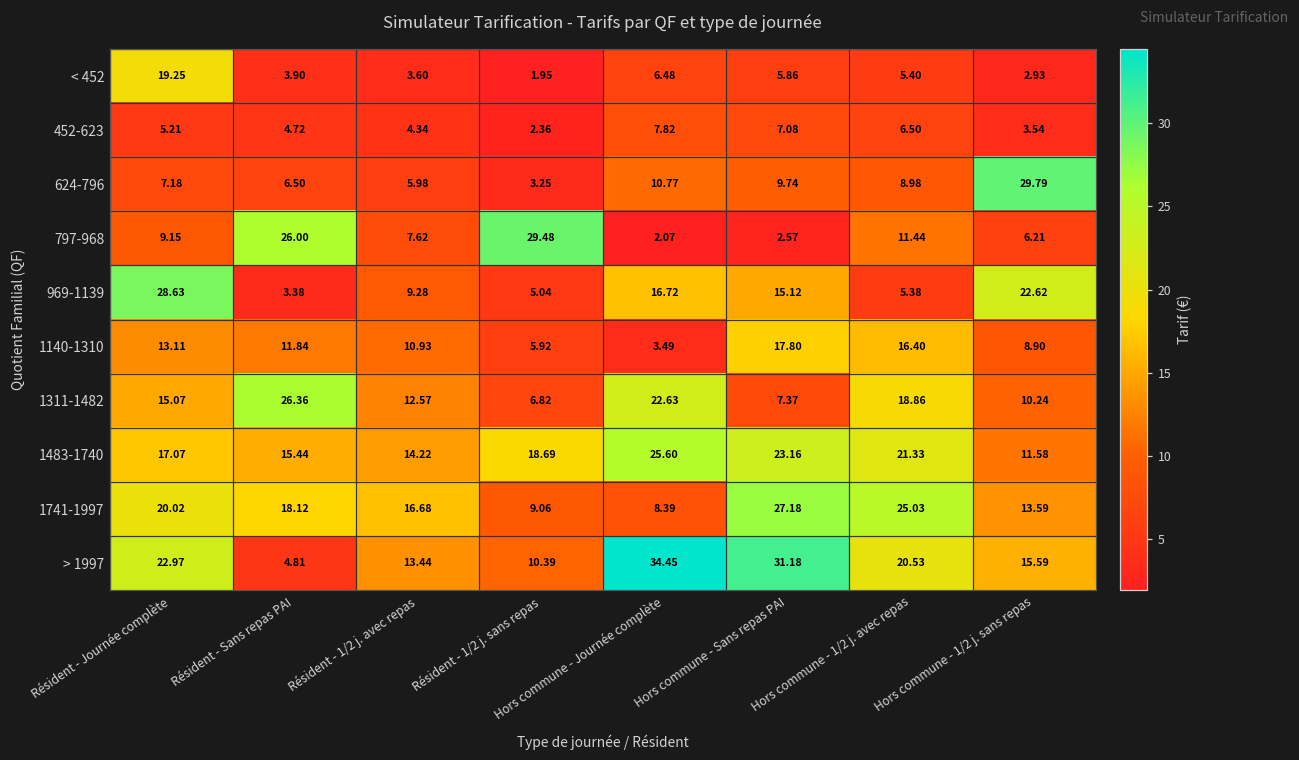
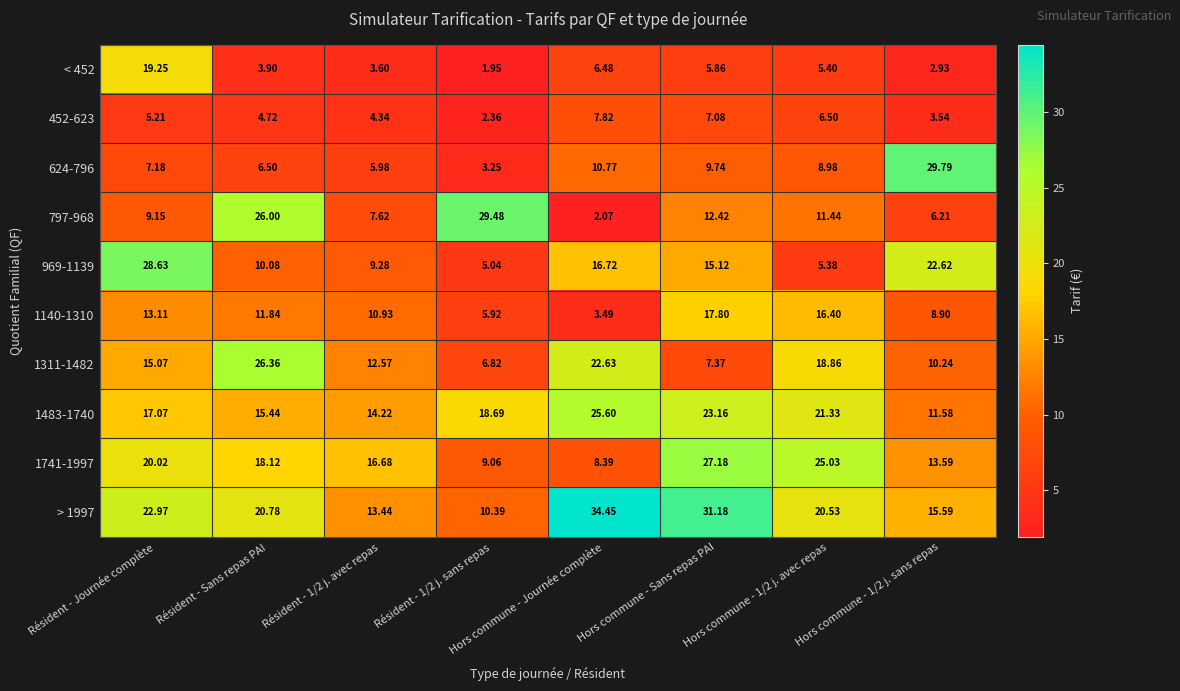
797-968, Hors commune - Sans repas PAI: 2.57 -> 12.42
969-1139, Résident - Sans repas PAI: 3.38 -> 10.08
> 1997, Résident - Sans repas PAI: 4.81 -> 20.78
